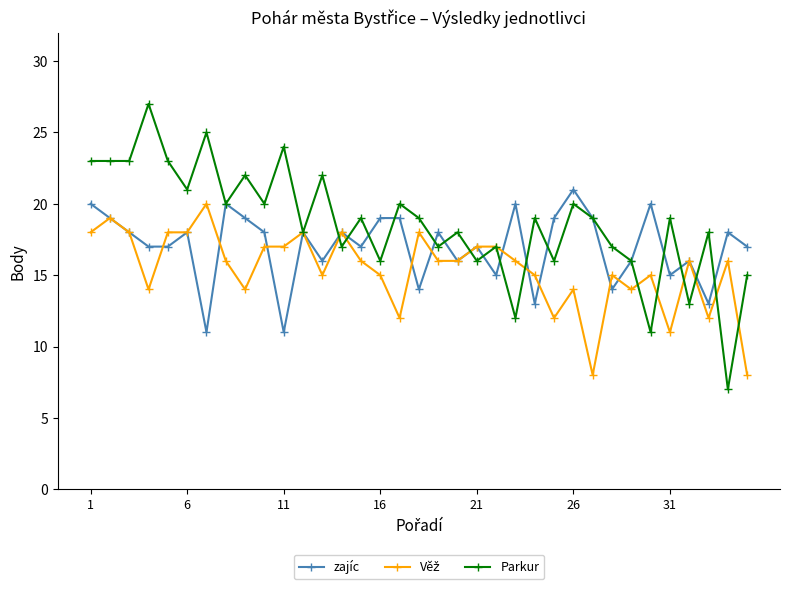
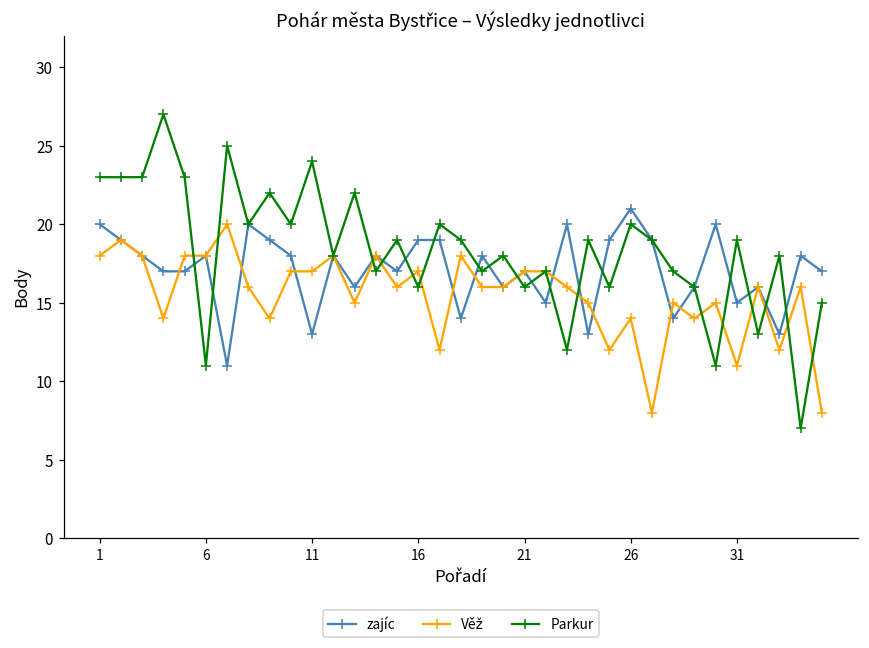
Parkur, 6: 21 -> 11
zajíc, 11: 11 -> 13
Věž, 16: 15 -> 17
